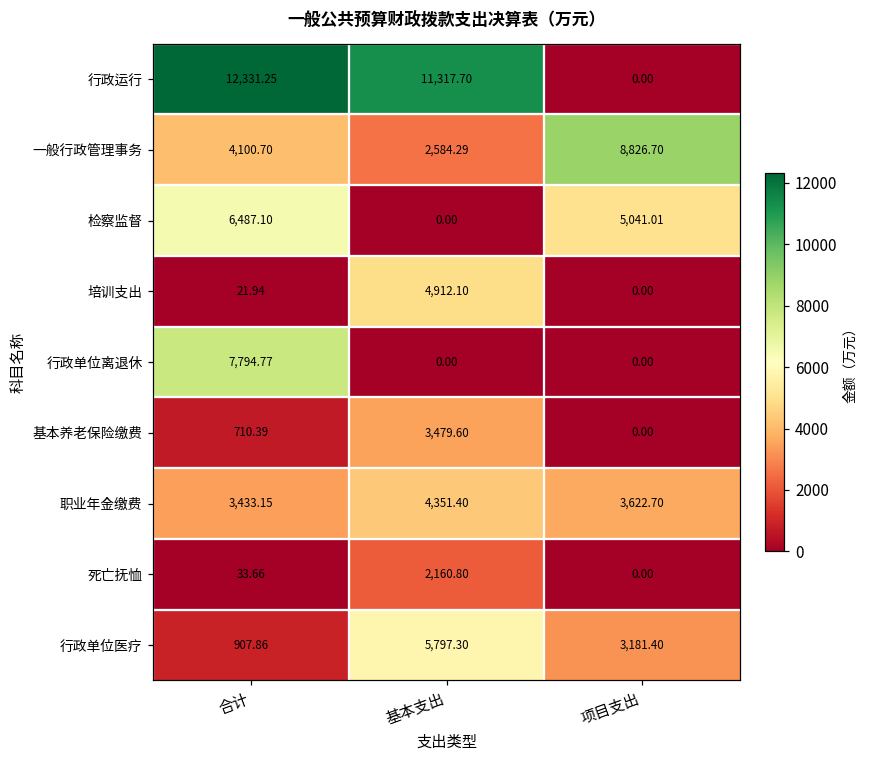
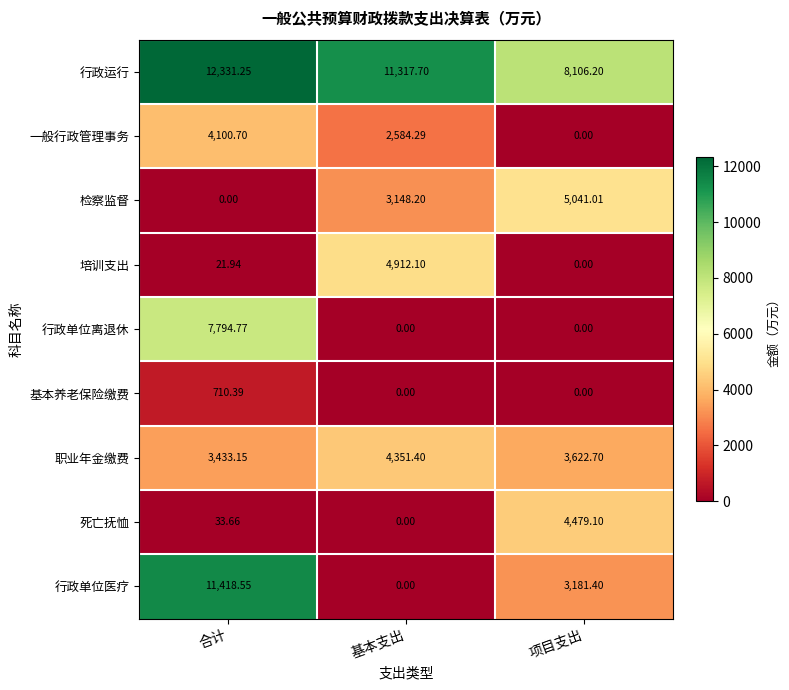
行政运行, 项目支出: 0.00 -> 8,106.20
一般行政管理事务, 项目支出: 8,826.70 -> 0.00
检察监督, 合计: 6,487.10 -> 0.00
检察监督, 基本支出: 0.00 -> 3,148.20
基本养老保险缴费, 基本支出: 3,479.60 -> 0.00
死亡抚恤, 基本支出: 2,160.80 -> 0.00
死亡抚恤, 项目支出: 0.00 -> 4,479.10
行政单位医疗, 合计: 907.86 -> 11,418.55
行政单位医疗, 基本支出: 5,797.30 -> 0.00
